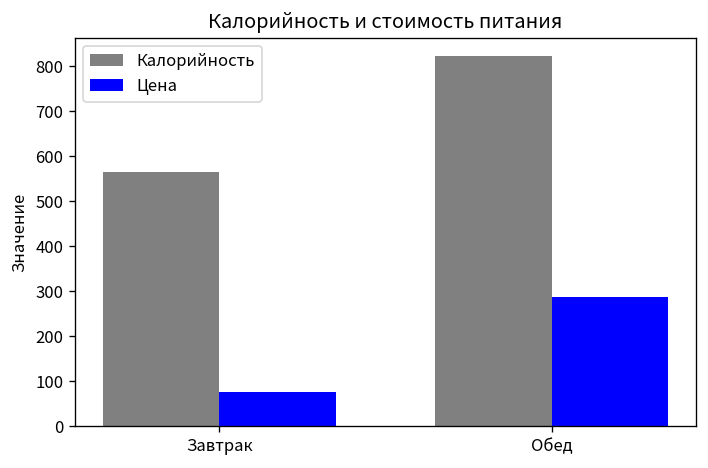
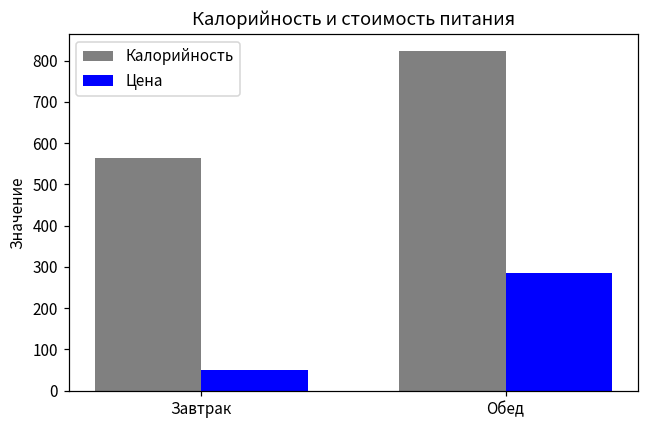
Цена, Завтрак: 80 -> 50
